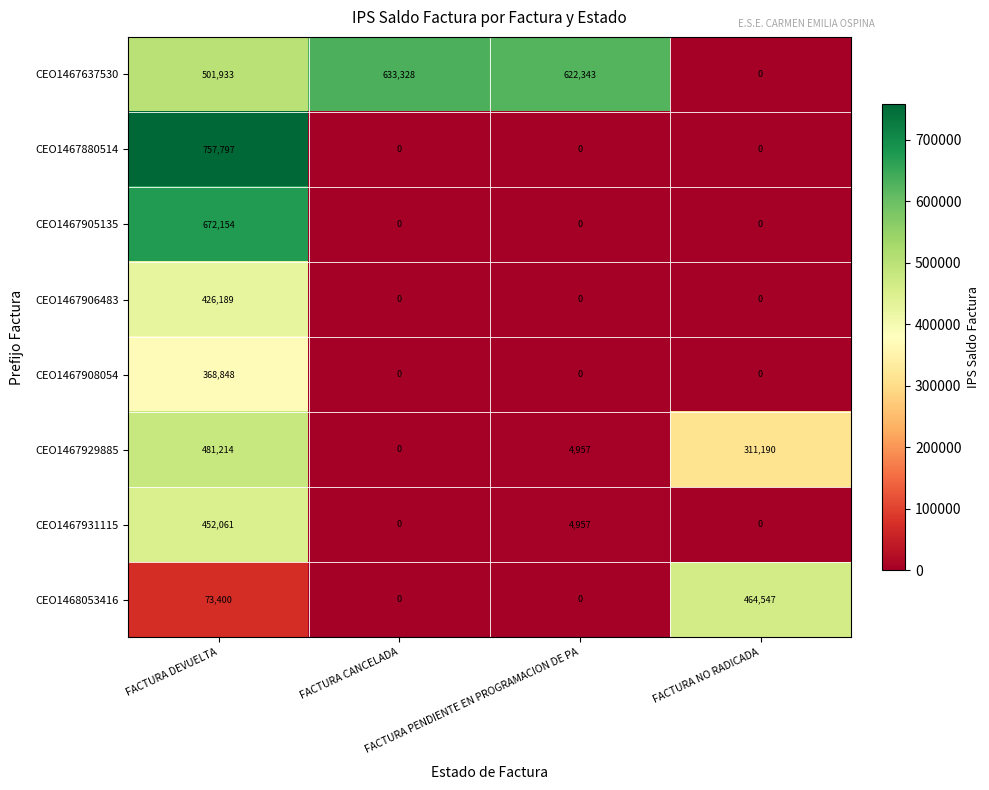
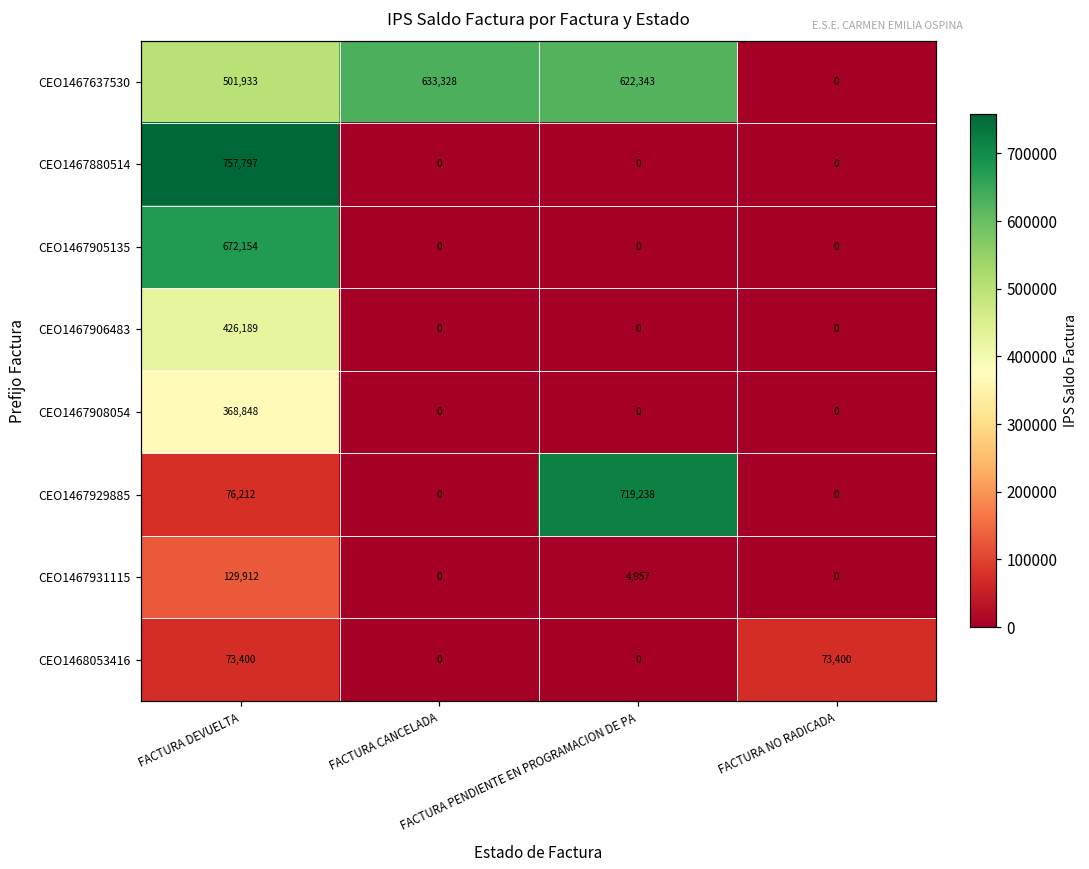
CEO1467929885, FACTURA DEVUELTA: 481,214 -> 76,212
CEO1467929885, FACTURA PENDIENTE EN PROGRAMACION DE PA: 4,957 -> 719,238
CEO1467929885, FACTURA NO RADICADA: 311,190 -> 0
CEO1467931115, FACTURA DEVUELTA: 452,061 -> 129,912
CEO1468053416, FACTURA NO RADICADA: 464,547 -> 73,400
